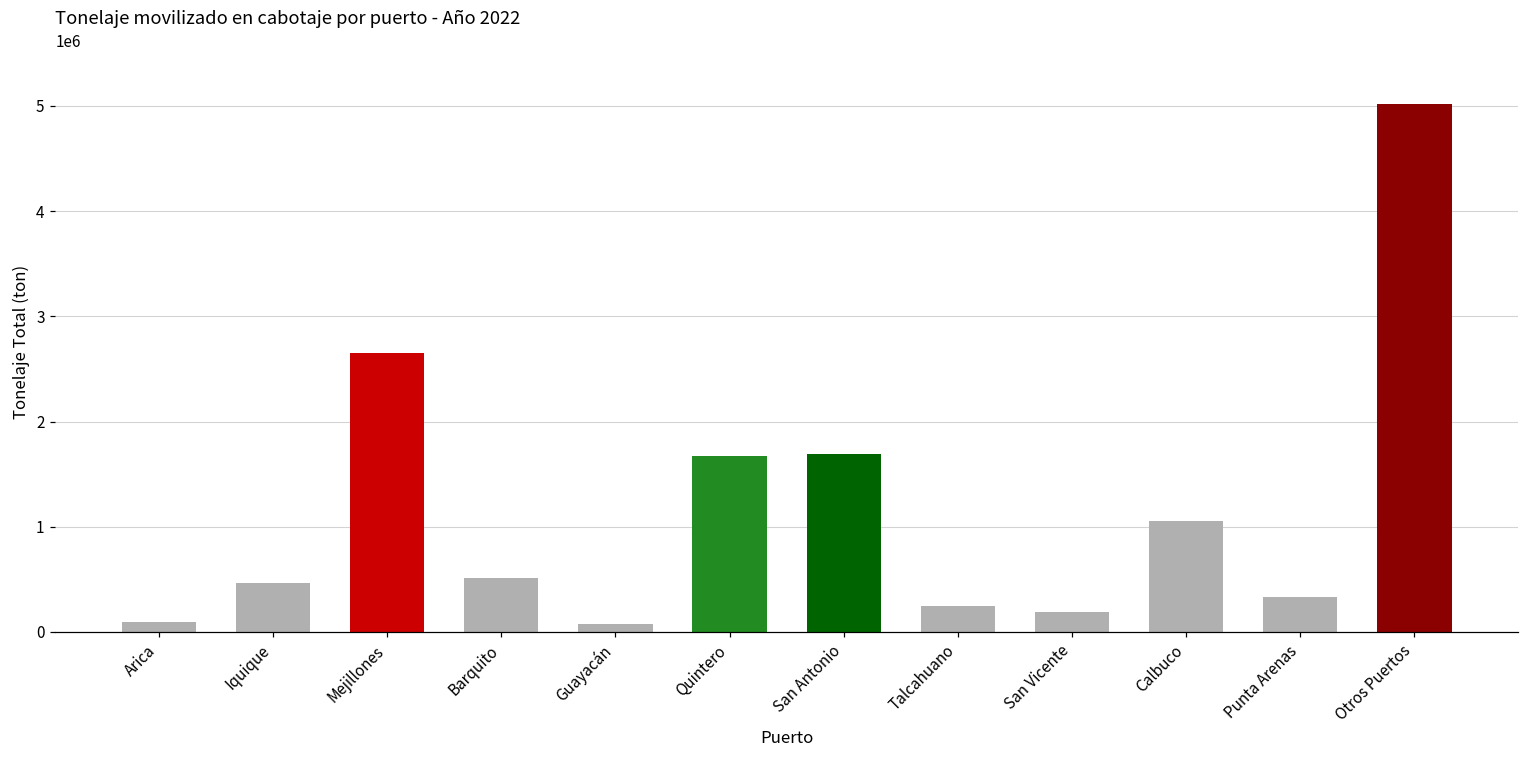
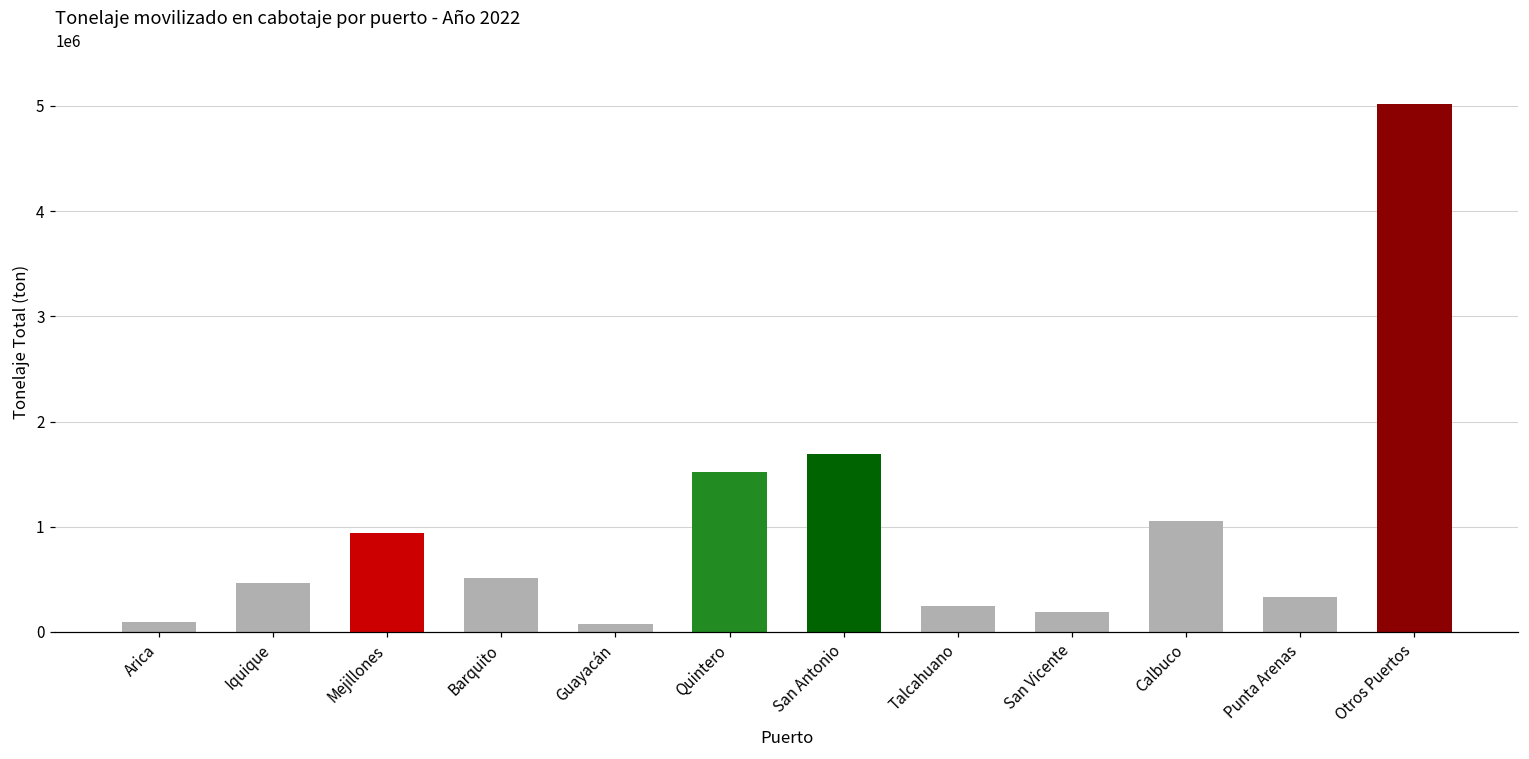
Mejillones: 2700000 -> 900000
Quintero: 1700000 -> 1500000
